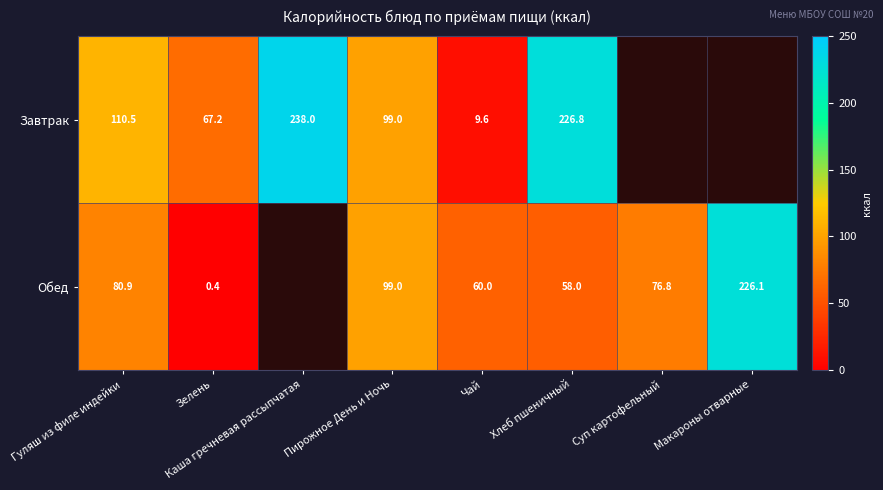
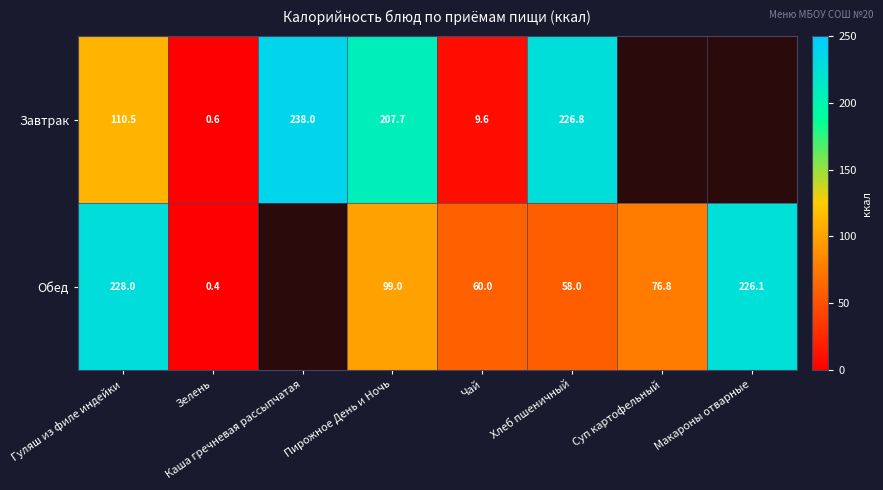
Завтрак, Зелень: 67.2 -> 0.6
Завтрак, Пирожное День и Ночь: 99.0 -> 207.7
Обед, Гуляш из филе индейки: 80.9 -> 228.0
